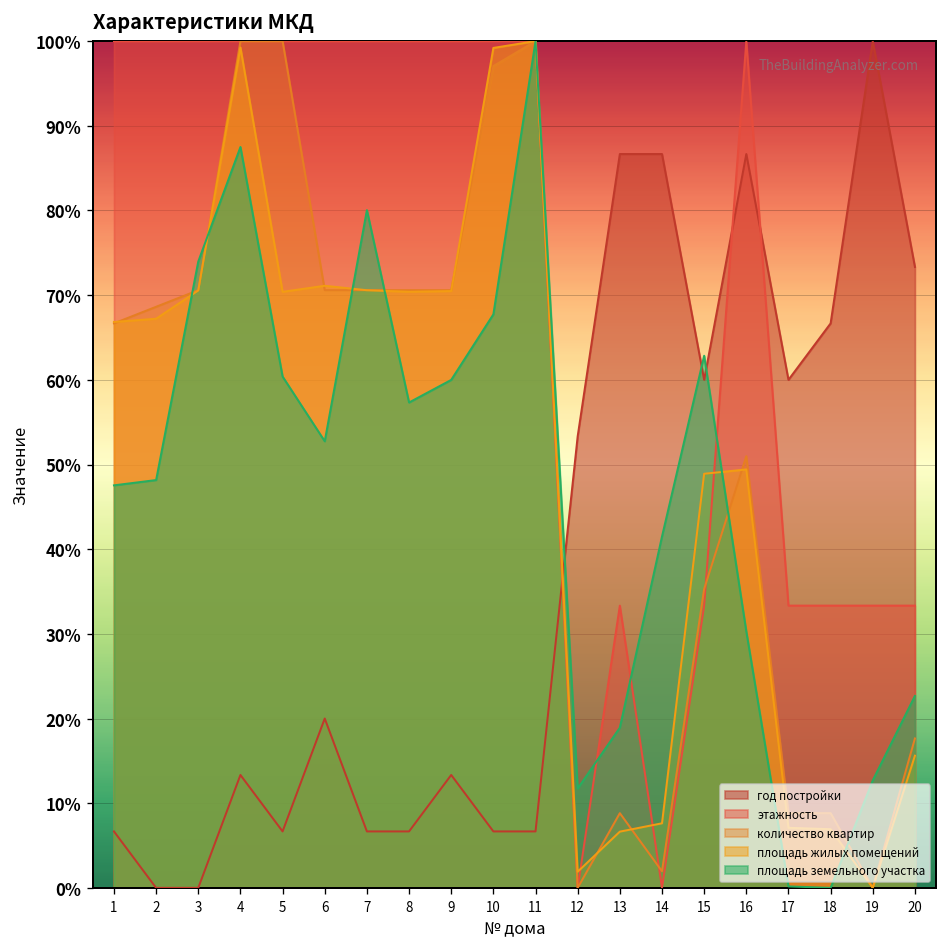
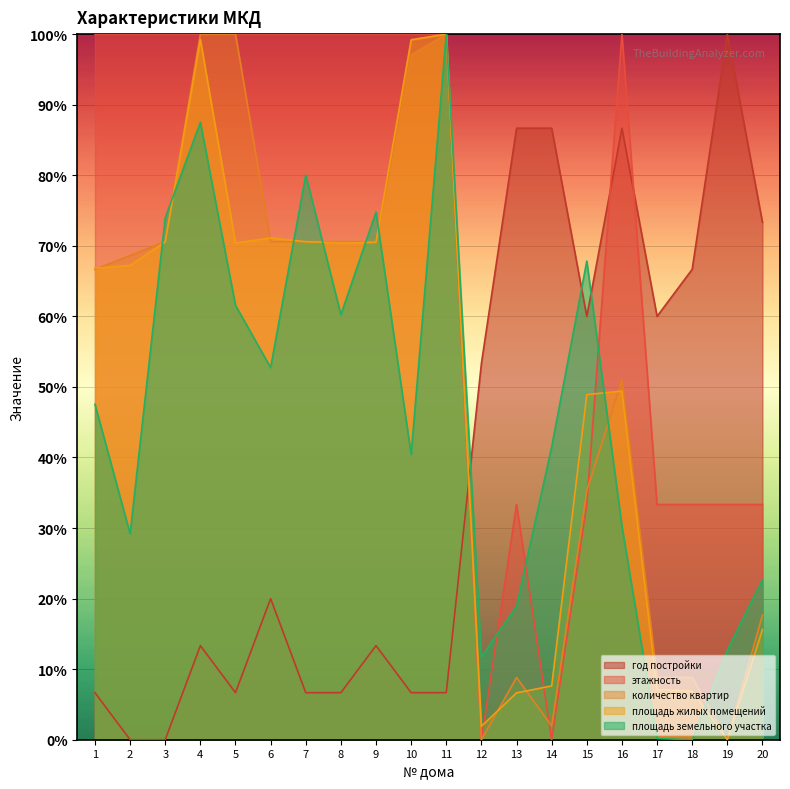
площадь земельного участка, 2: 48% -> 29%
площадь земельного участка, 5: 60% -> 62%
площадь земельного участка, 8: 57% -> 60%
площадь земельного участка, 9: 60% -> 75%
площадь земельного участка, 10: 68% -> 40%
площадь земельного участка, 15: 63% -> 68%
